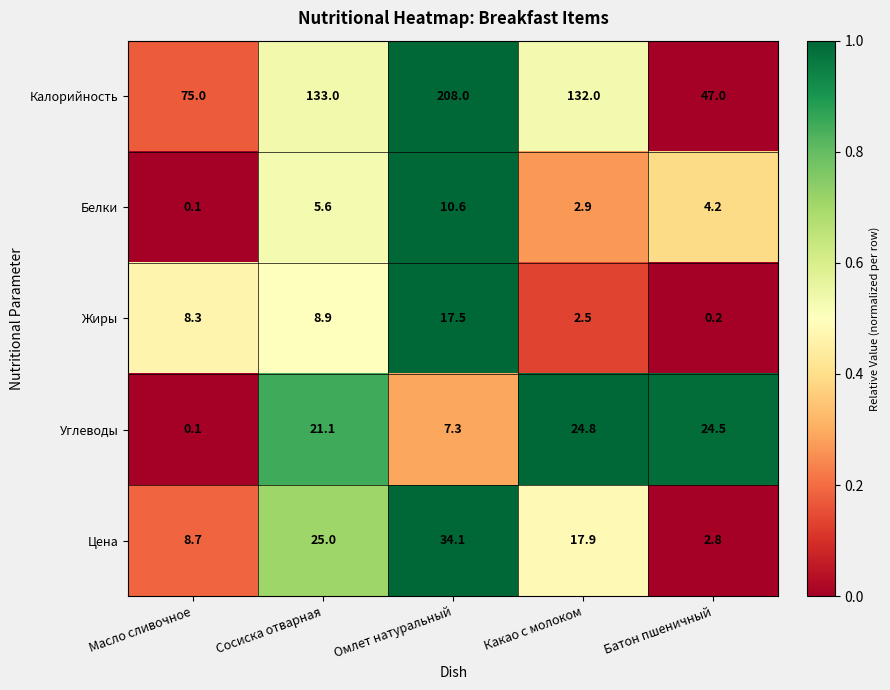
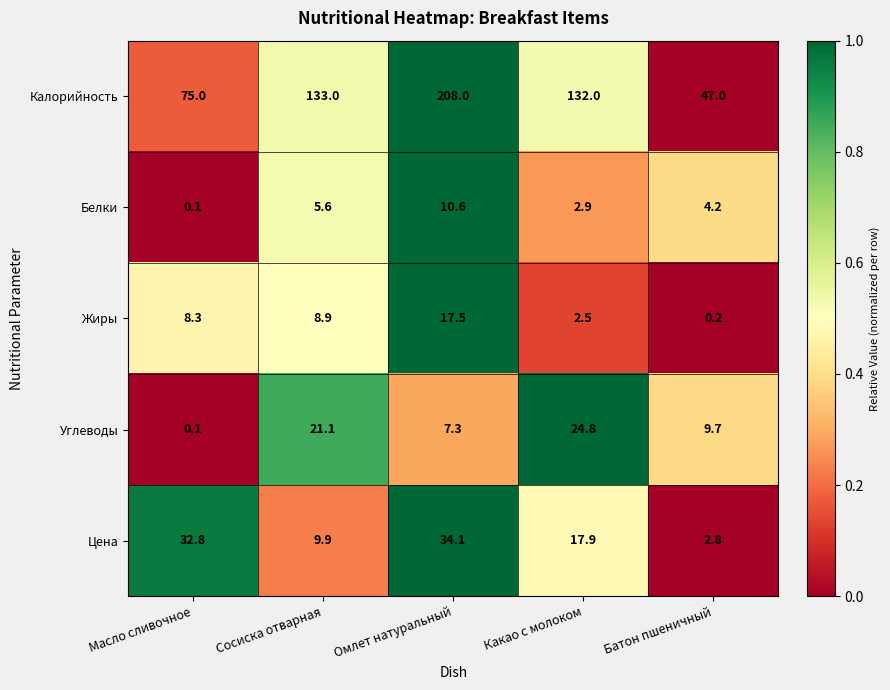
Углеводы, Батон пшеничный: 24.5 -> 9.7
Цена, Масло сливочное: 8.7 -> 32.8
Цена, Сосиска отварная: 25.0 -> 9.9
